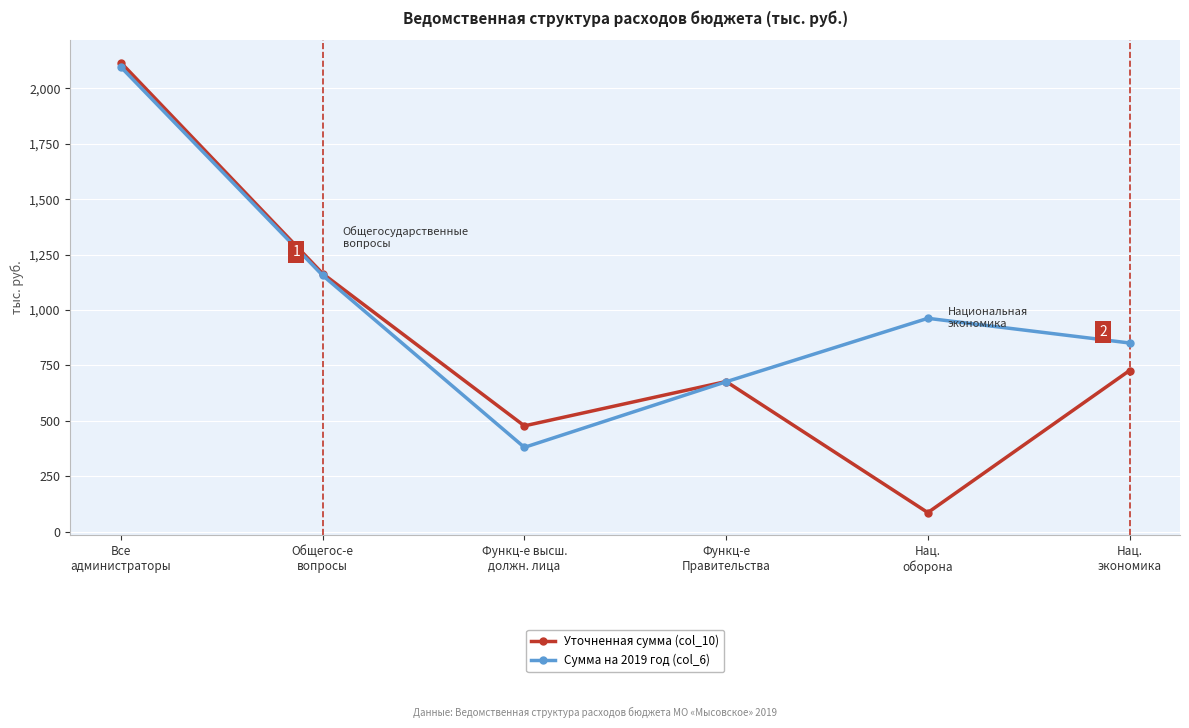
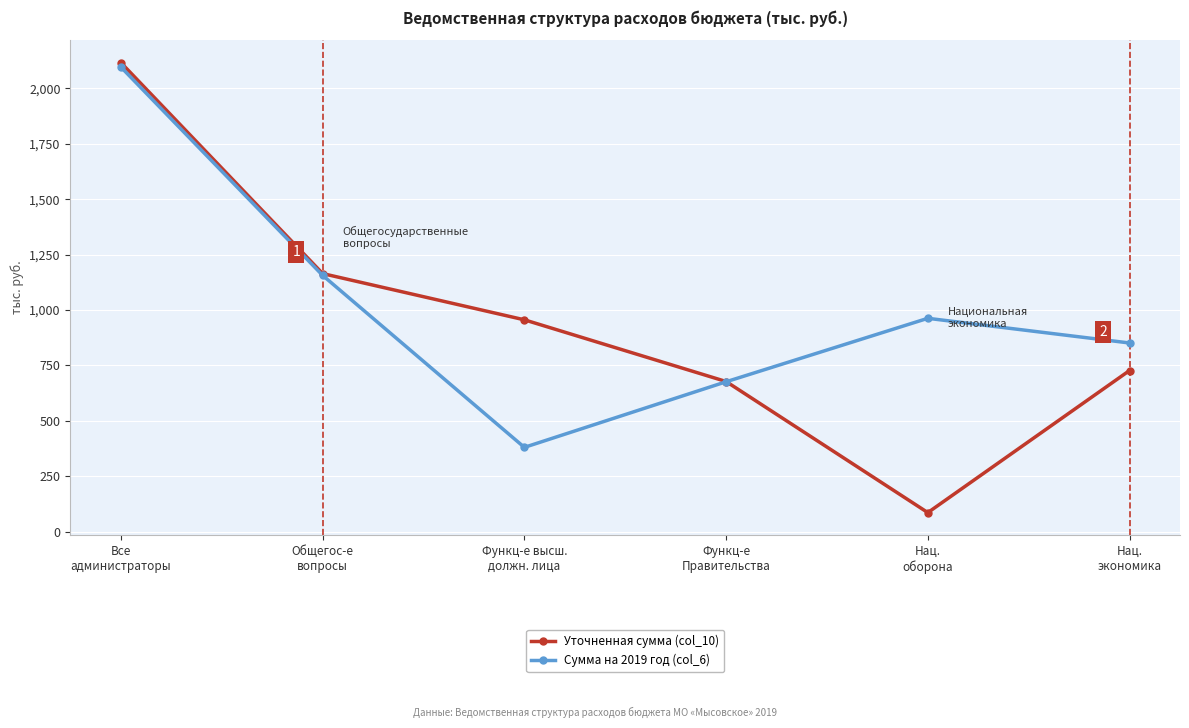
Уточненная сумма (col_10), Функц-е высш. должн. лица: 480 -> 960
